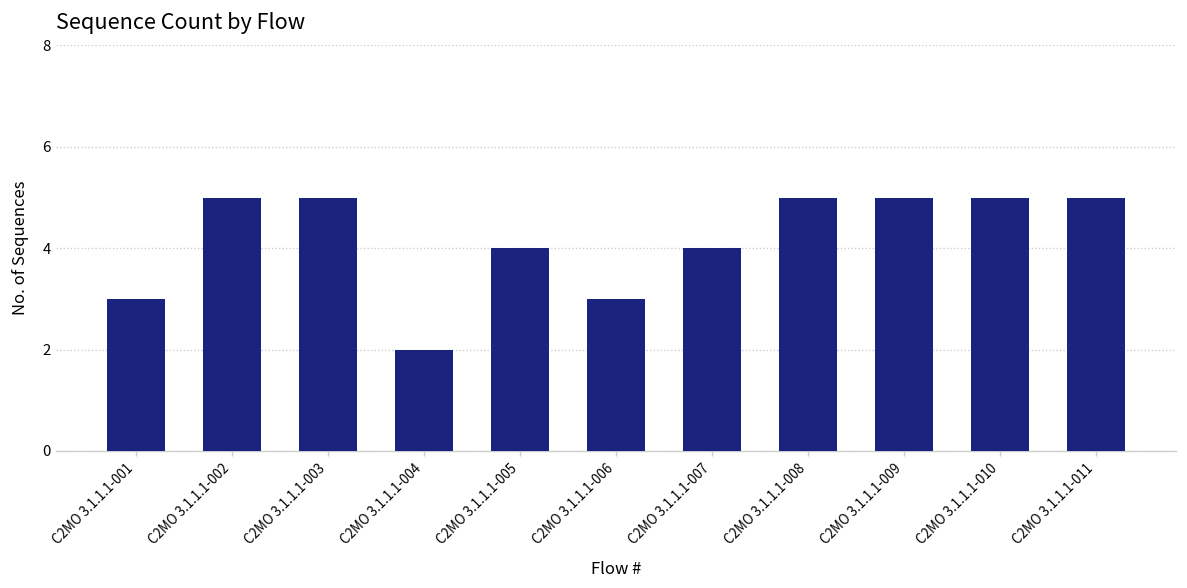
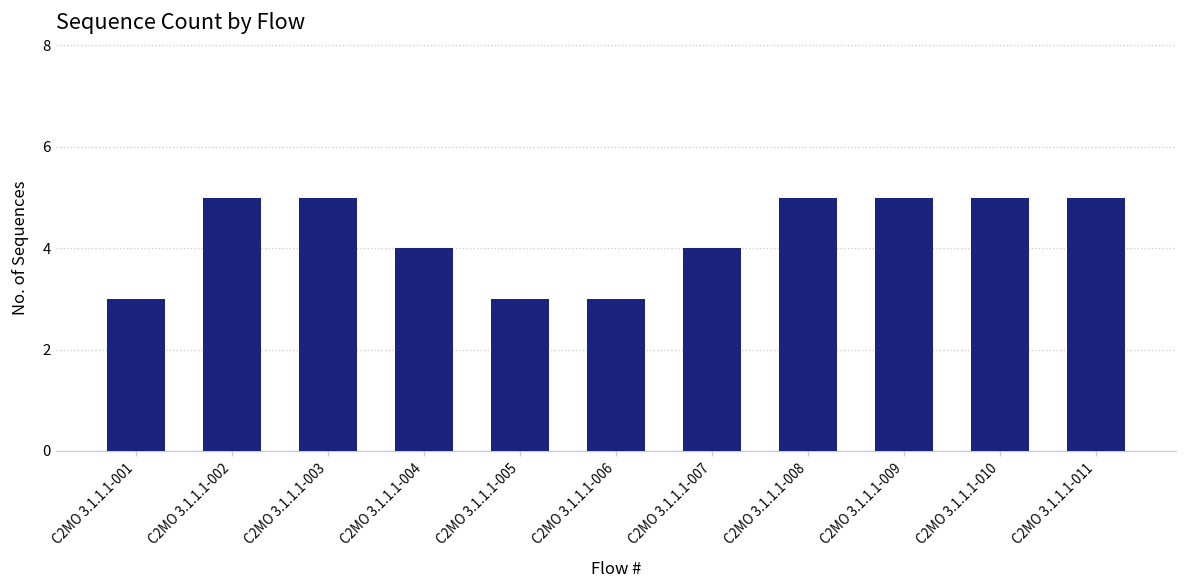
C2MO 3.1.1.1-004: 2 -> 4
C2MO 3.1.1.1-005: 4 -> 3
